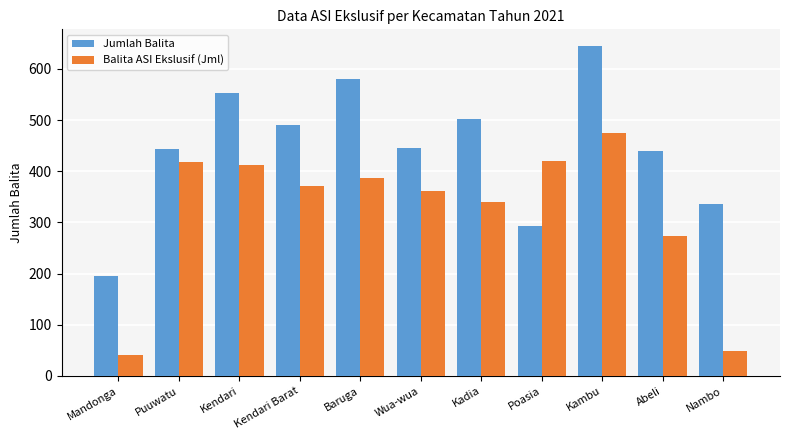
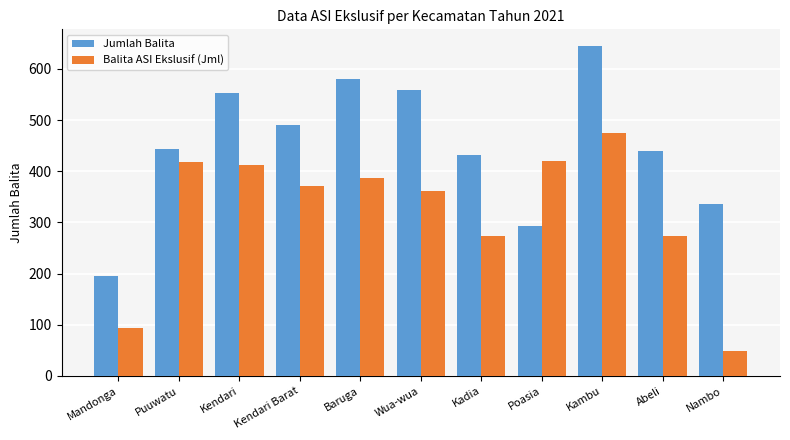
Balita ASI Ekslusif (Jml), Mandonga: 40 -> 90
Jumlah Balita, Wua-wua: 450 -> 560
Jumlah Balita, Kadia: 500 -> 430
Balita ASI Ekslusif (Jml), Kadia: 340 -> 270
